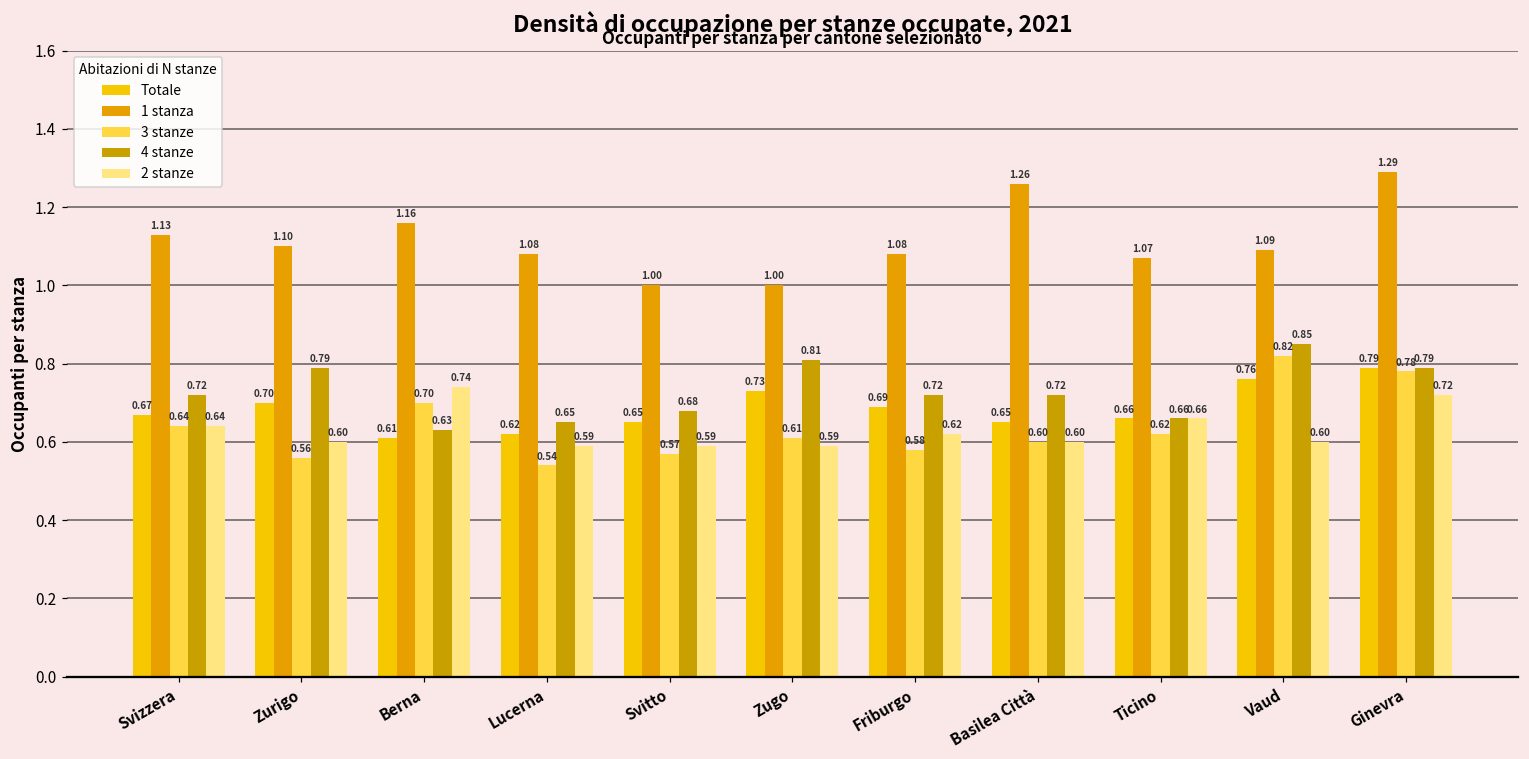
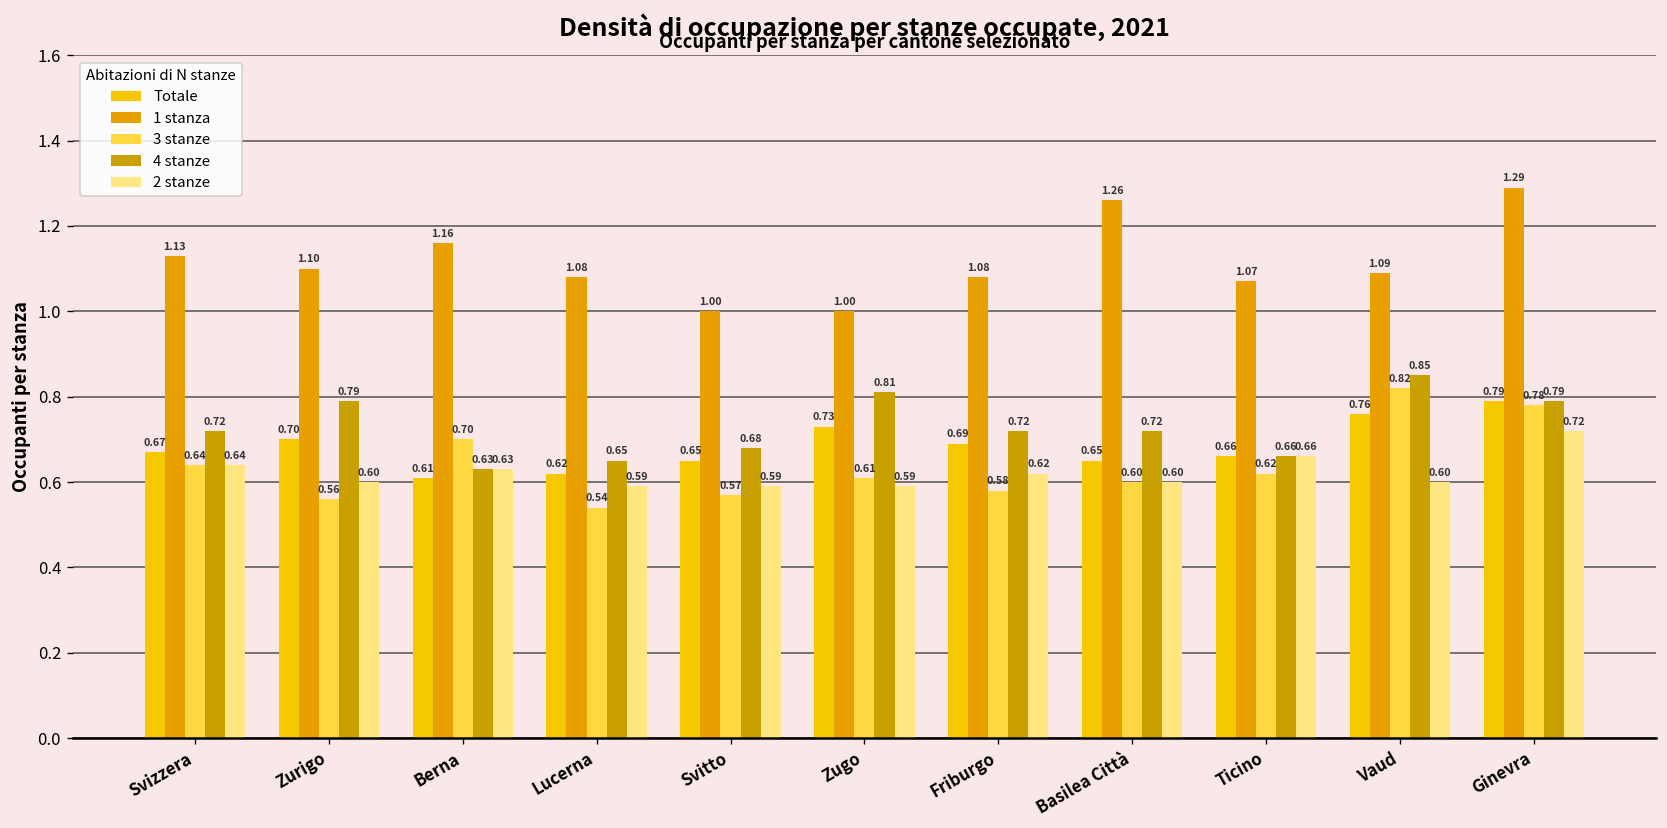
2 stanze, Berna: 0.74 -> 0.63
